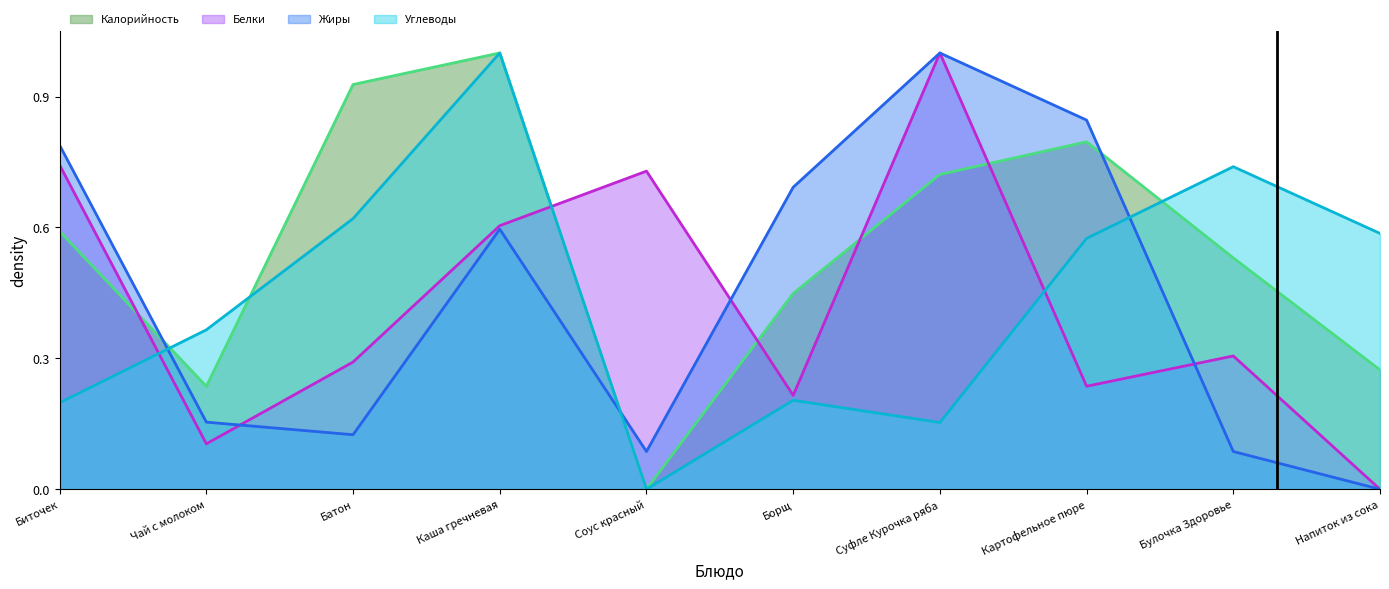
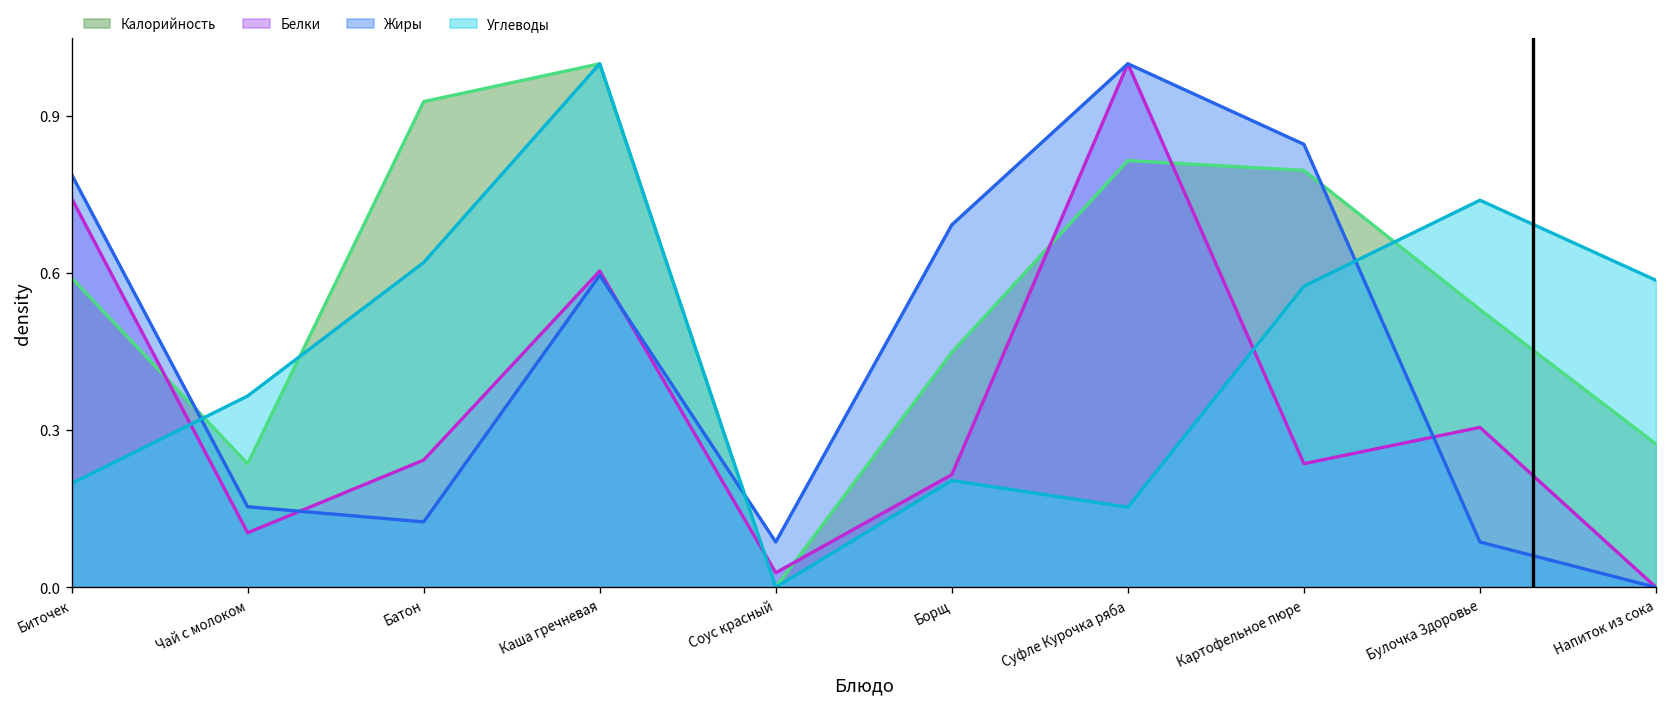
Белки, Батон: 0.29 -> 0.24
Белки, Соус красный: 0.73 -> 0.03
Калорийность, Суфле Курочка ряба: 0.72 -> 0.82
